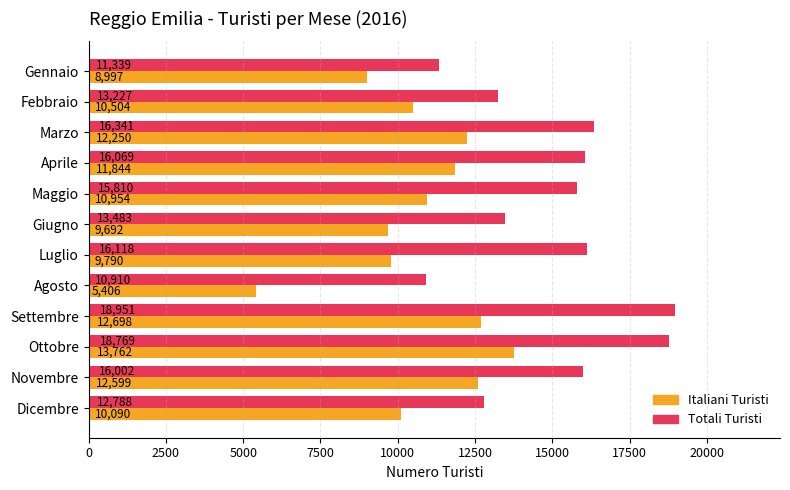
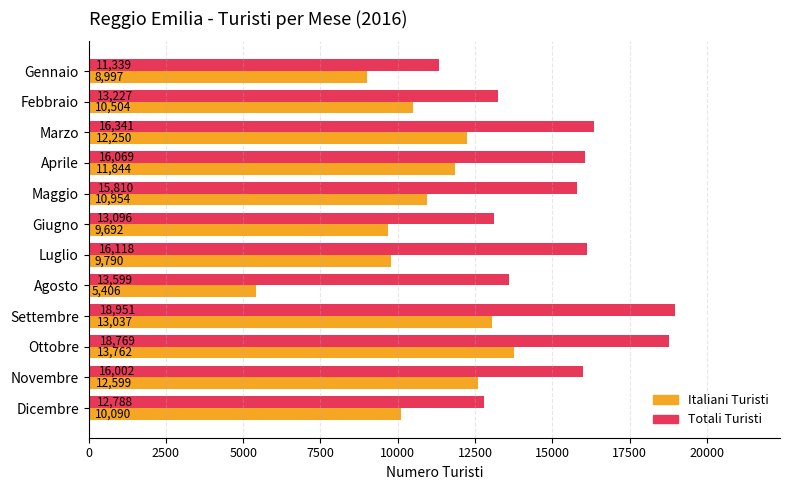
Totali Turisti, Giugno: 13,483 -> 13,096
Totali Turisti, Agosto: 10,910 -> 13,599
Italiani Turisti, Settembre: 12,698 -> 13,037
